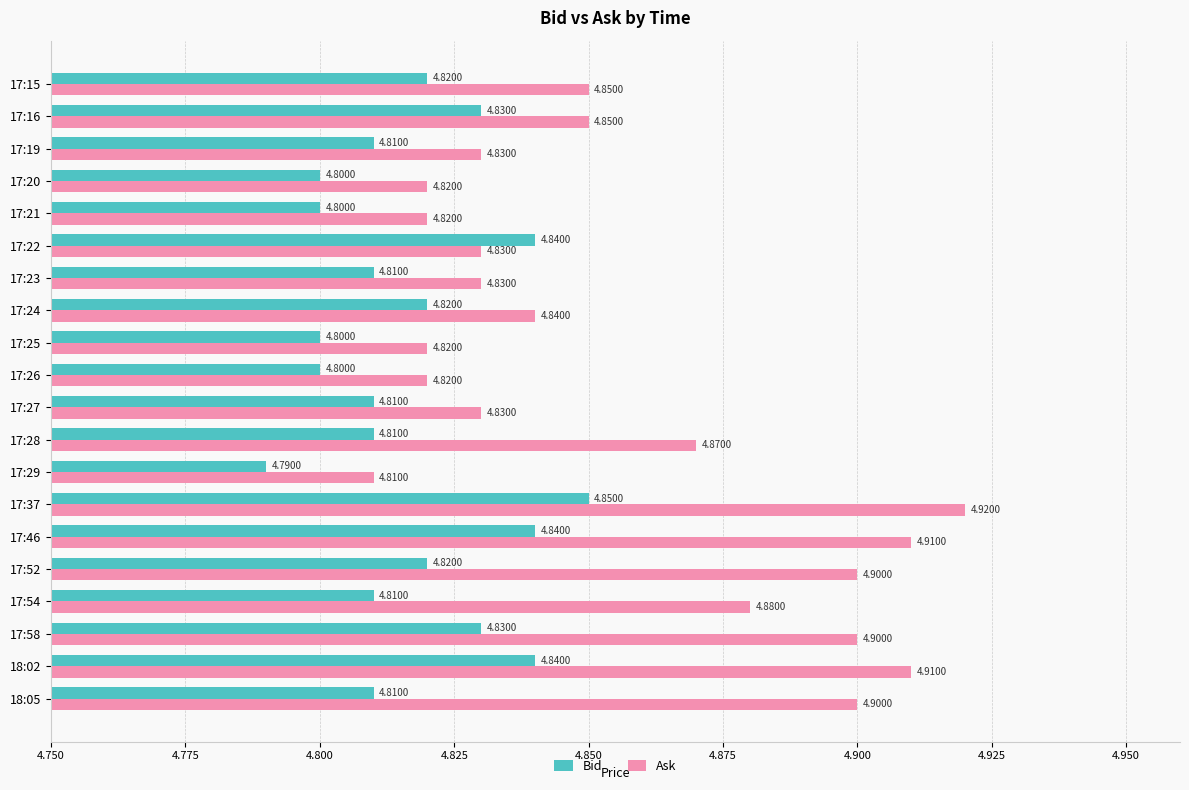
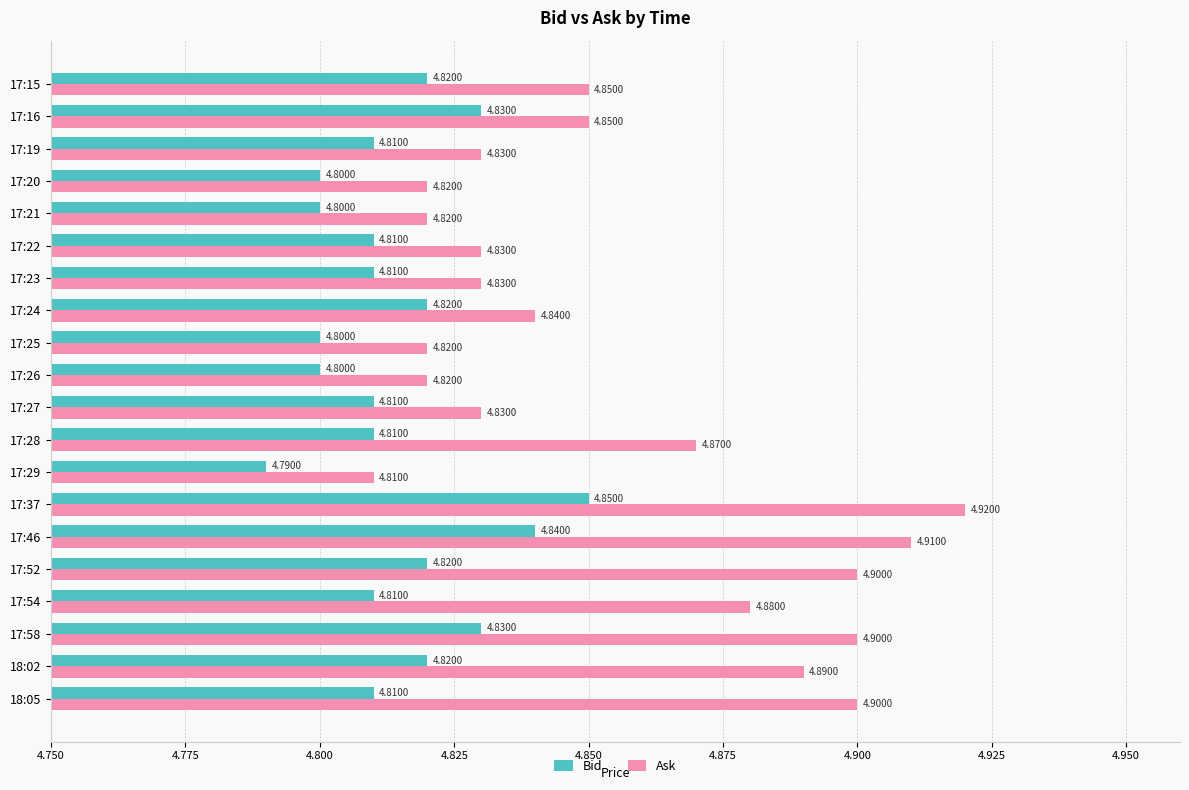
Bid, 17:22: 4.8400 -> 4.8100
Bid, 18:02: 4.8400 -> 4.8200
Ask, 18:02: 4.9100 -> 4.8900
